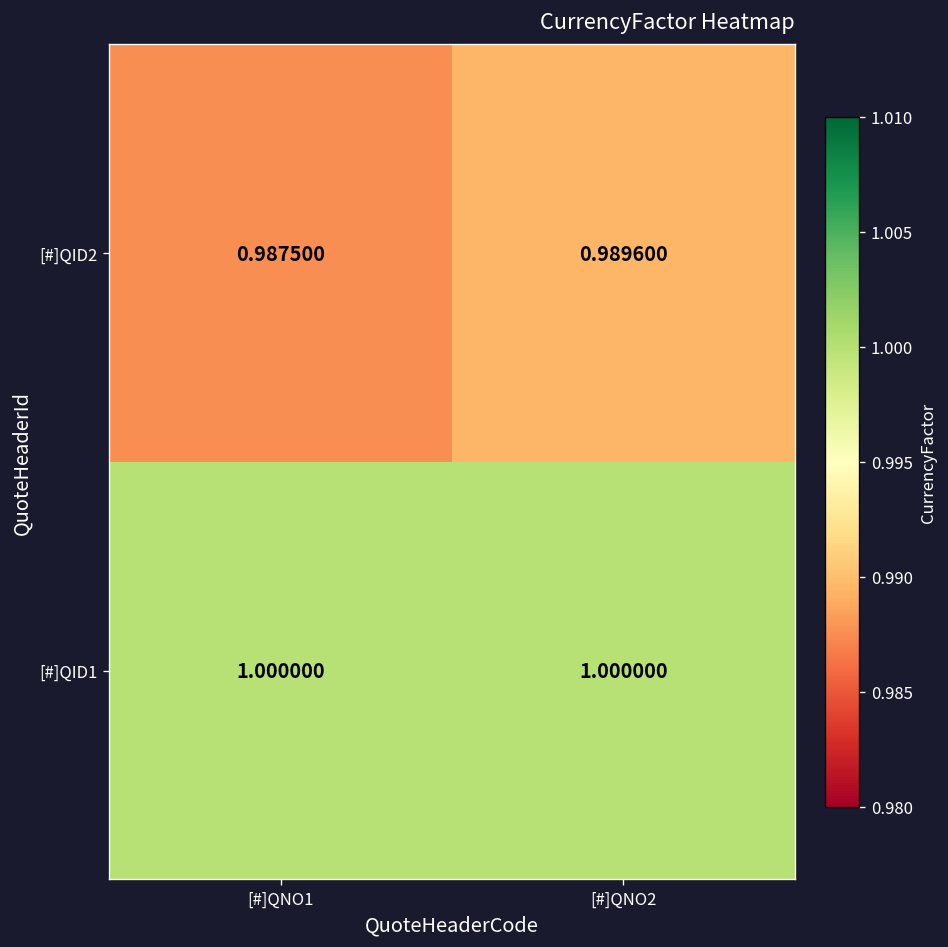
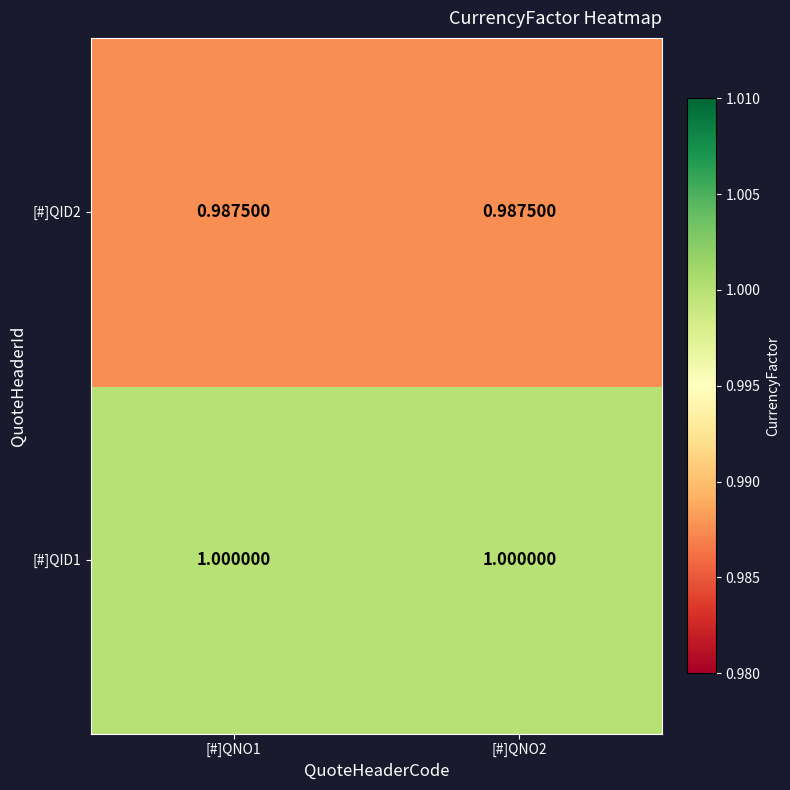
[#]QID2, [#]QNO2: 0.989600 -> 0.987500
